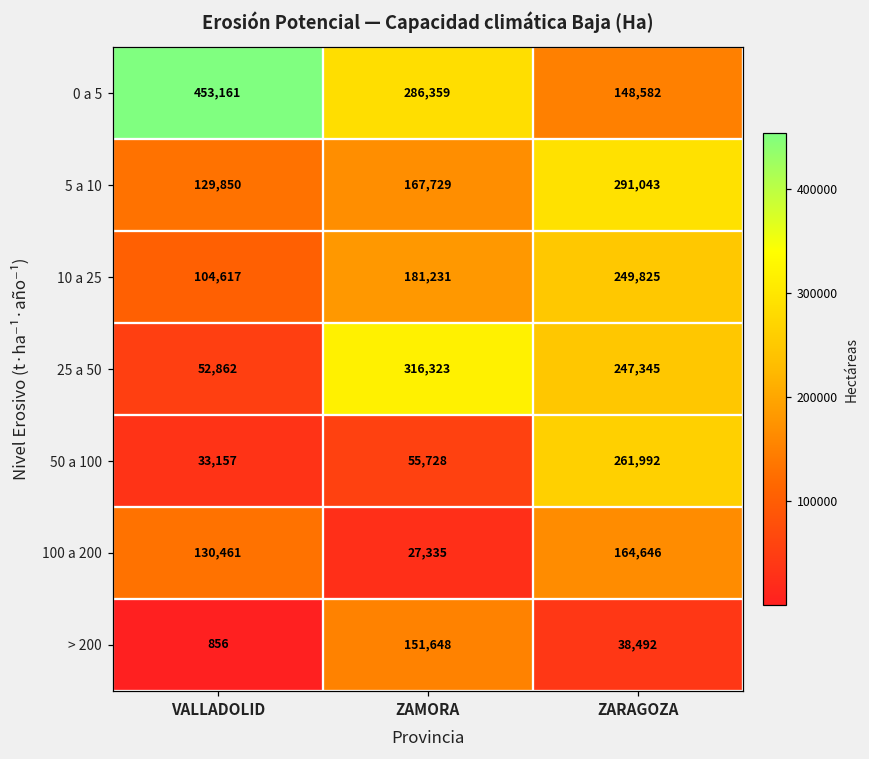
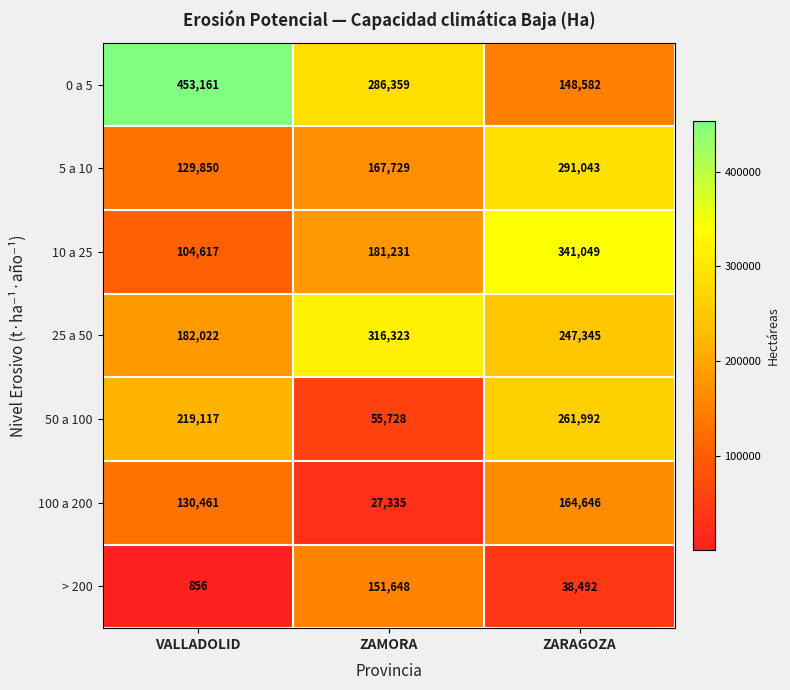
10 a 25, ZARAGOZA: 249,825 -> 341,049
25 a 50, VALLADOLID: 52,862 -> 182,022
50 a 100, VALLADOLID: 33,157 -> 219,117
